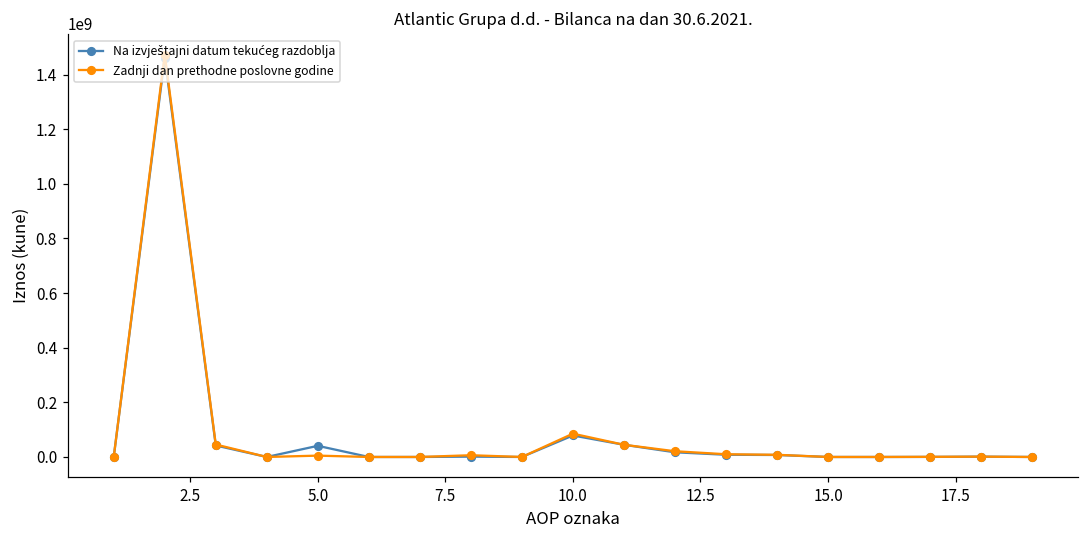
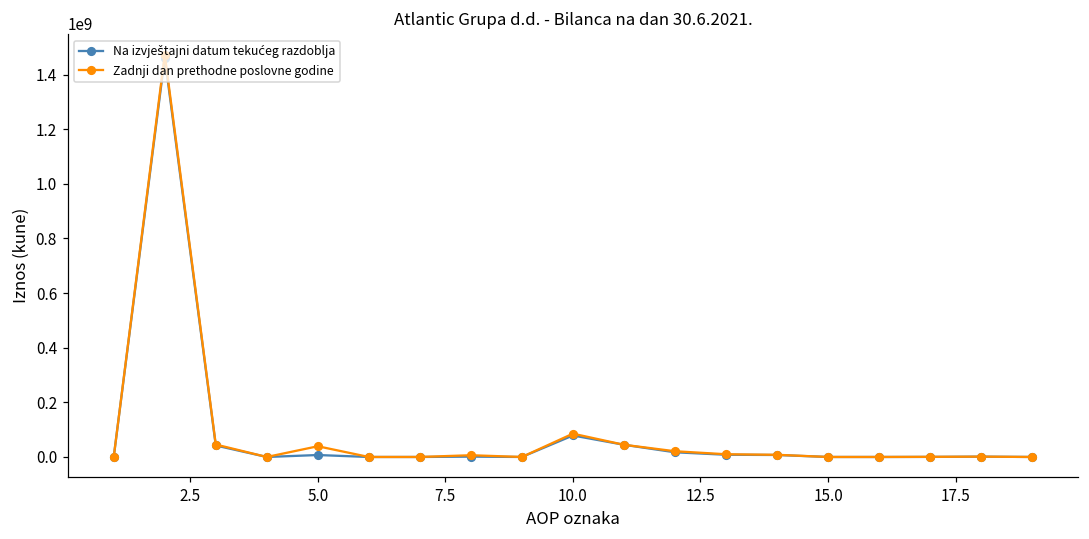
Na izvještajni datum tekućeg razdoblja, 5.0: 40000000 -> 10000000
Zadnji dan prethodne poslovne godine, 5.0: 0 -> 40000000
